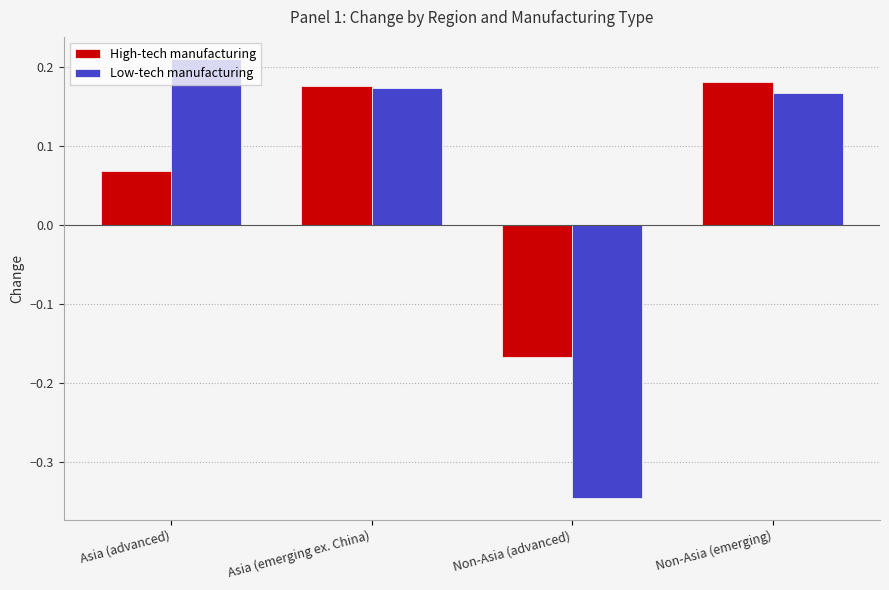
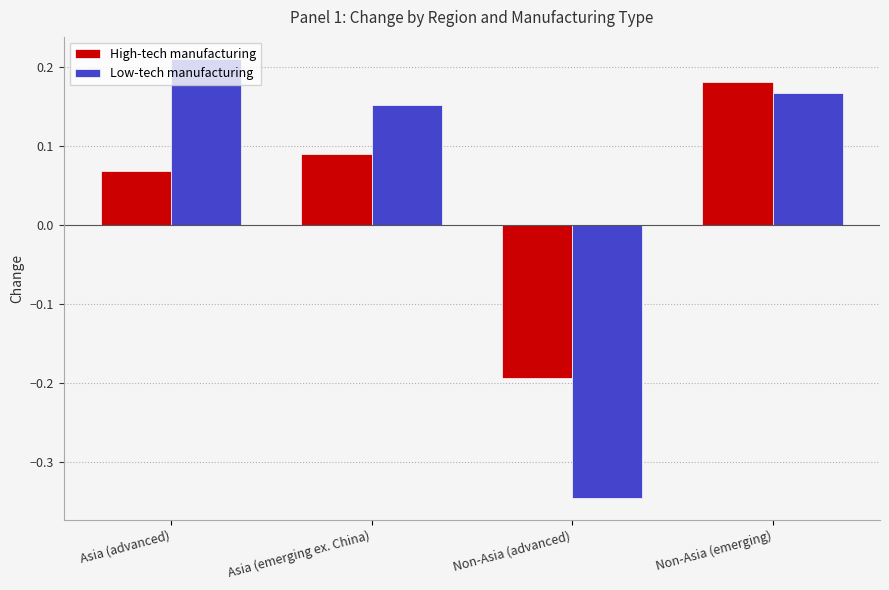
High-tech manufacturing, Asia (emerging ex. China): 0.18 -> 0.09
Low-tech manufacturing, Asia (emerging ex. China): 0.17 -> 0.15
High-tech manufacturing, Non-Asia (advanced): -0.17 -> -0.19
